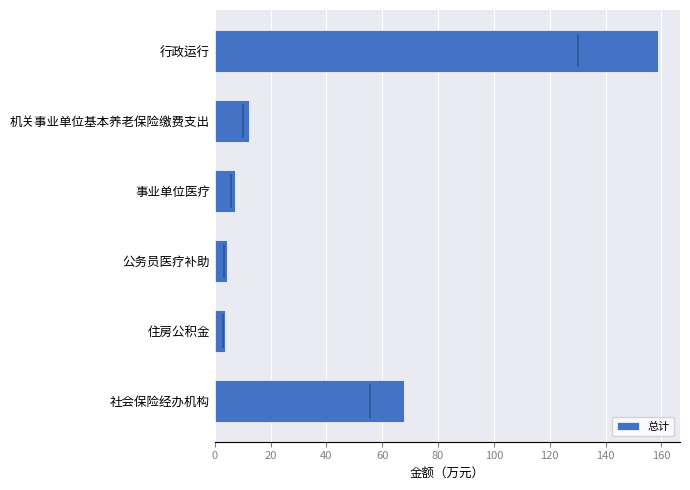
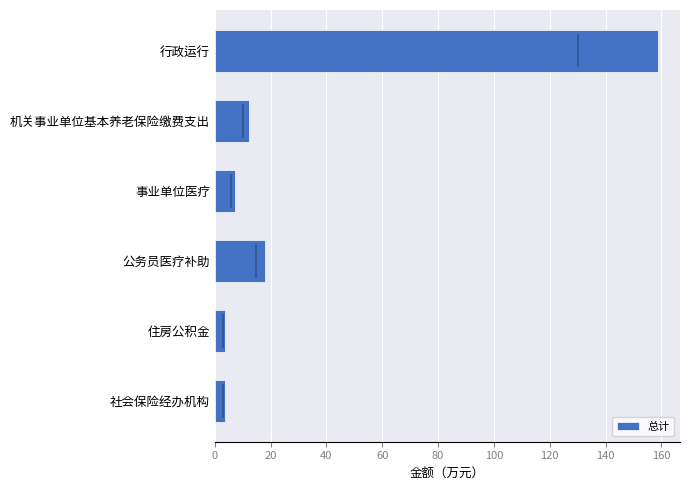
公务员医疗补助: 4 -> 18
社会保险经办机构: 68 -> 4
